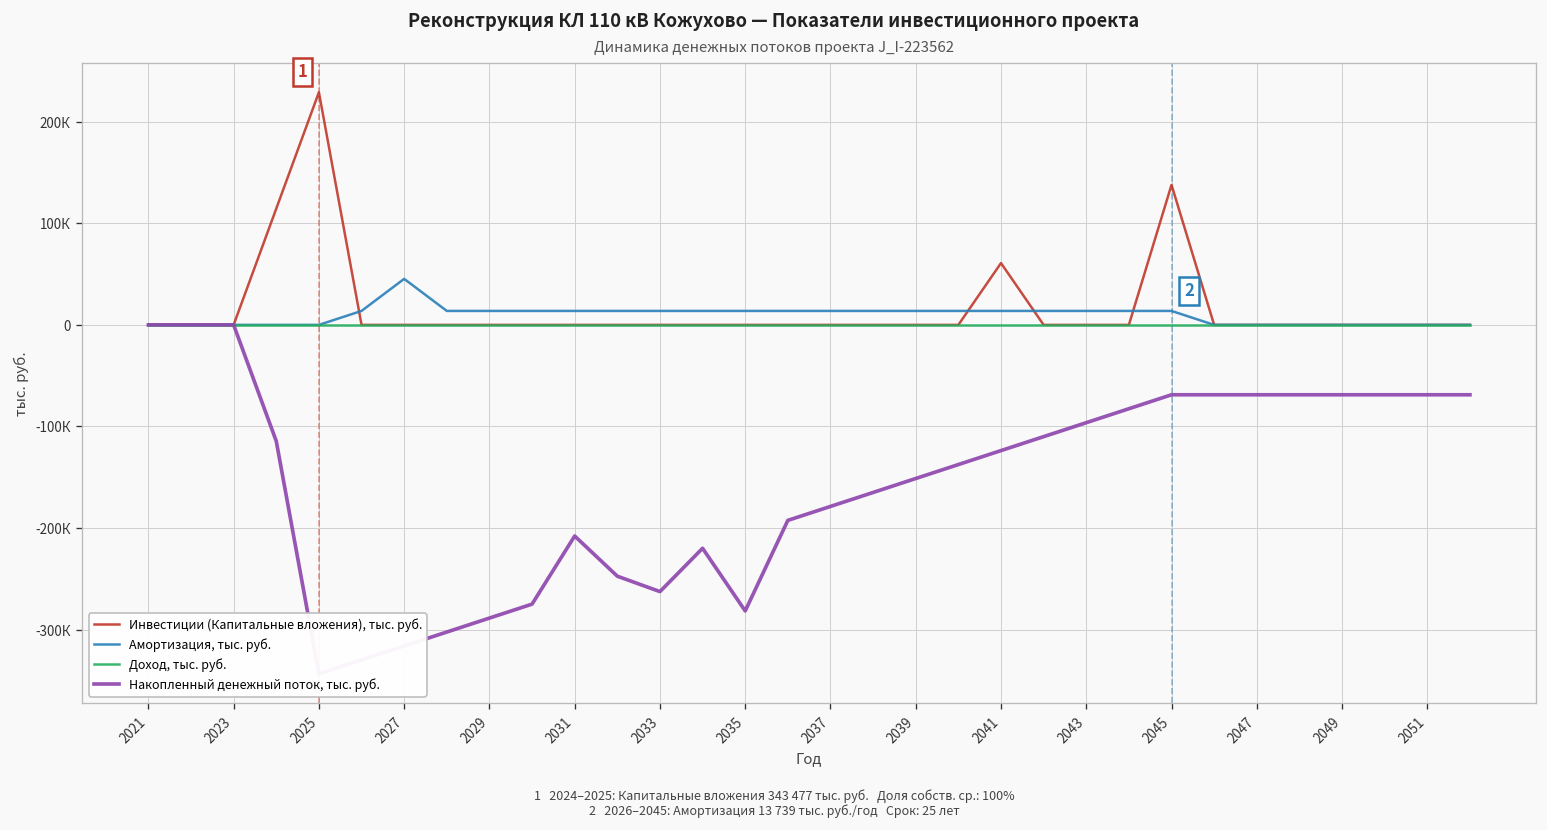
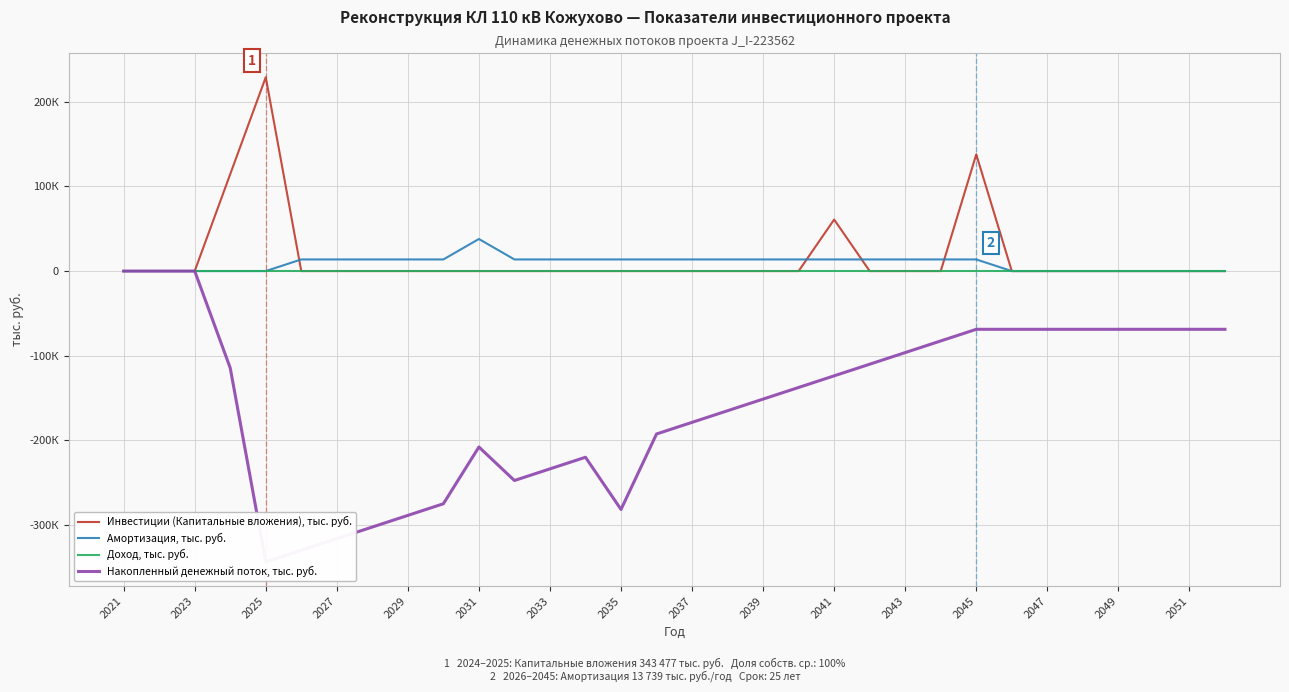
Амортизация, тыс. руб., 2027: 50К -> 10К
Амортизация, тыс. руб., 2031: 10К -> 40К
Накопленный денежный поток, тыс. руб., 2033: -260К -> -230К
